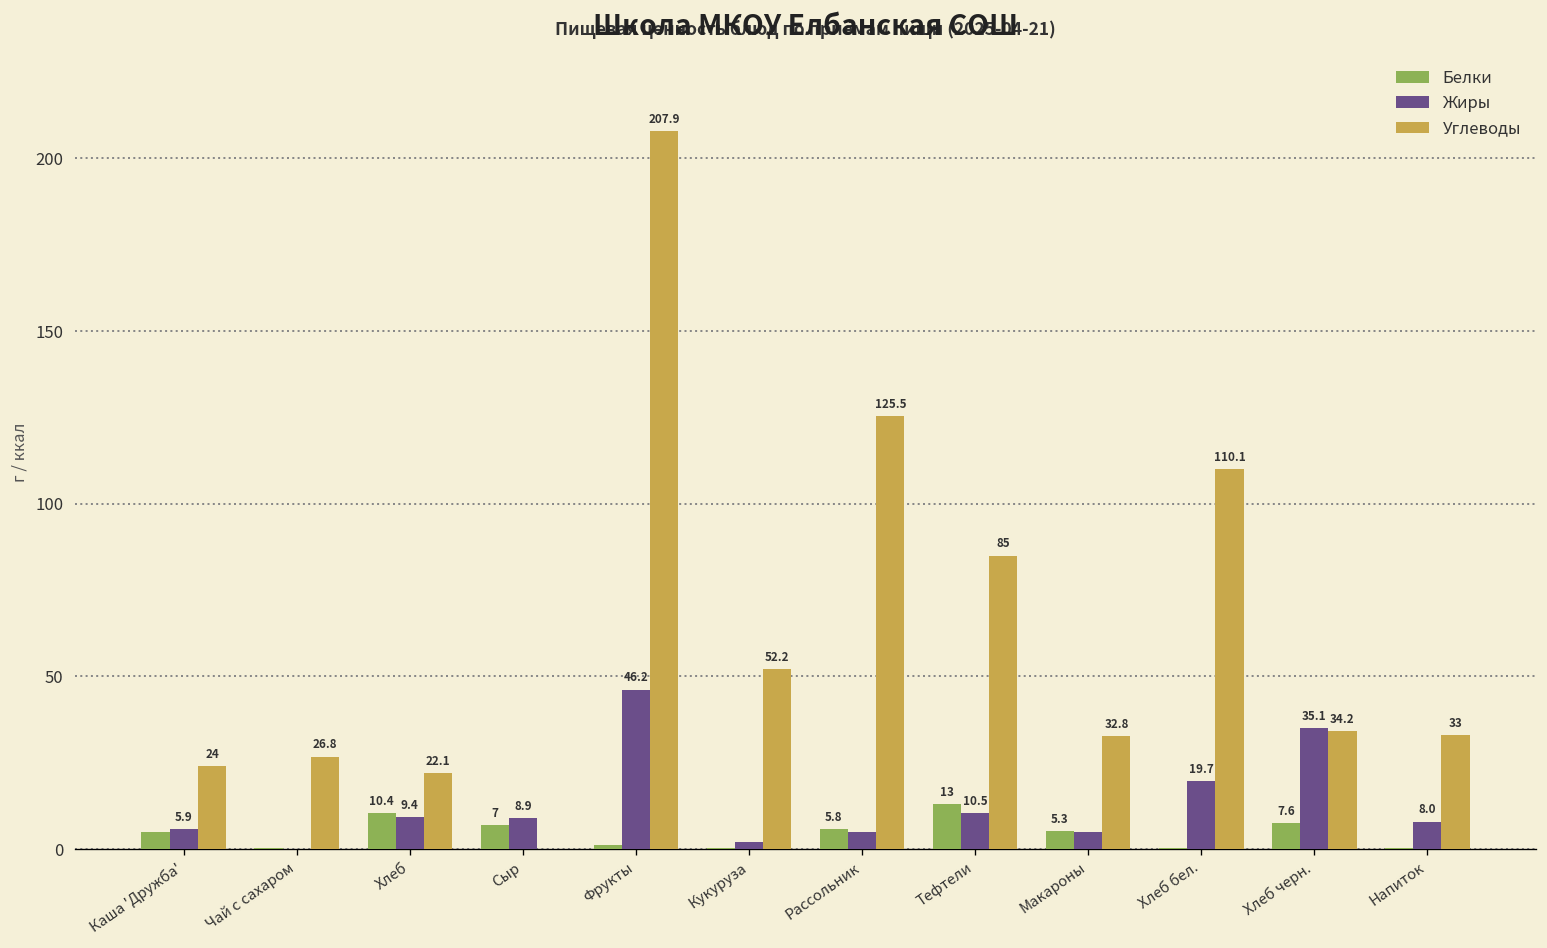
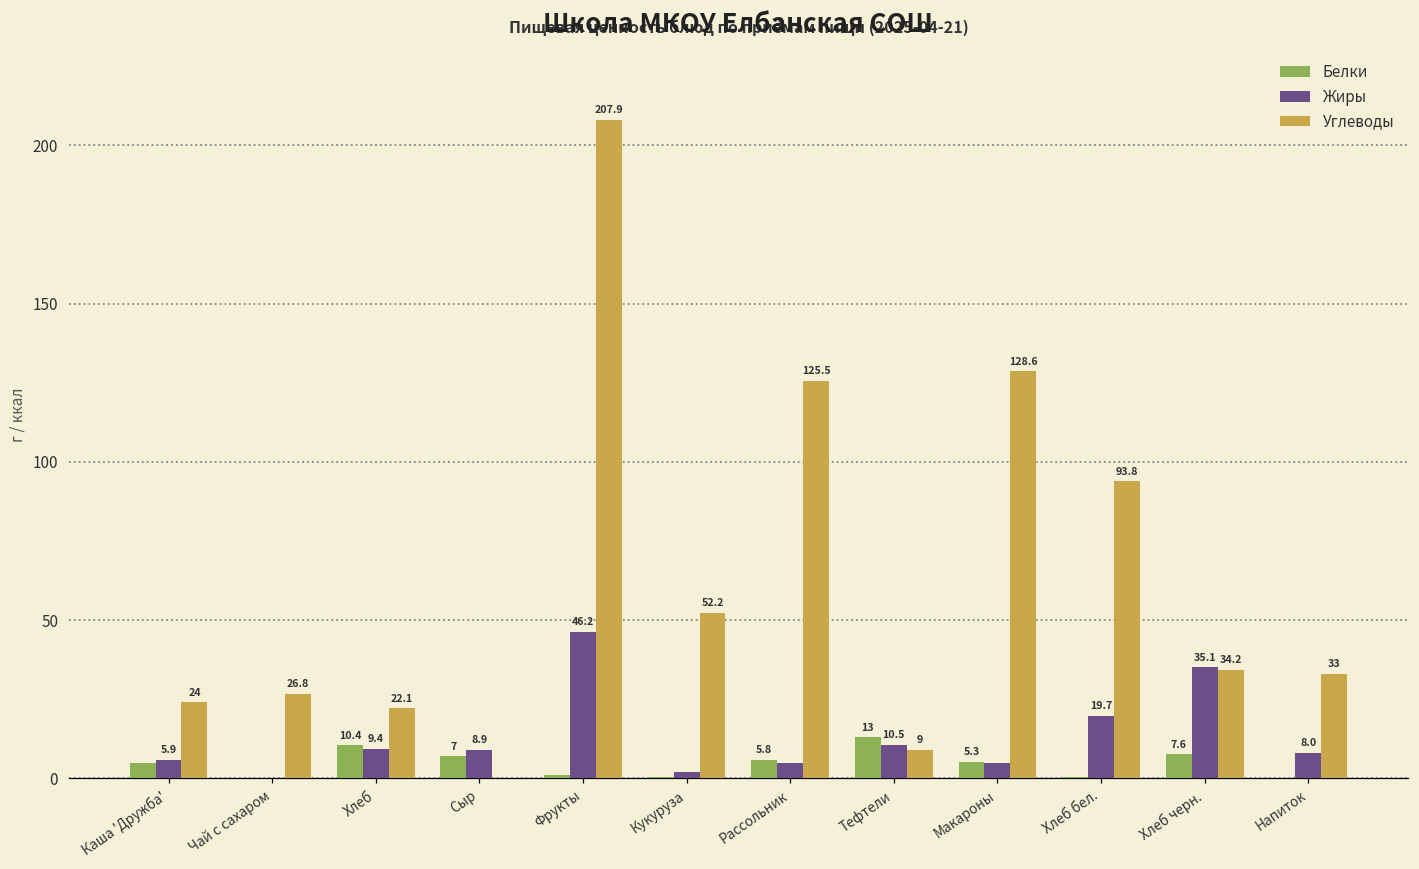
Углеводы, Тефтели: 85 -> 9
Углеводы, Макароны: 32.8 -> 128.6
Углеводы, Хлеб бел.: 110.1 -> 93.8
